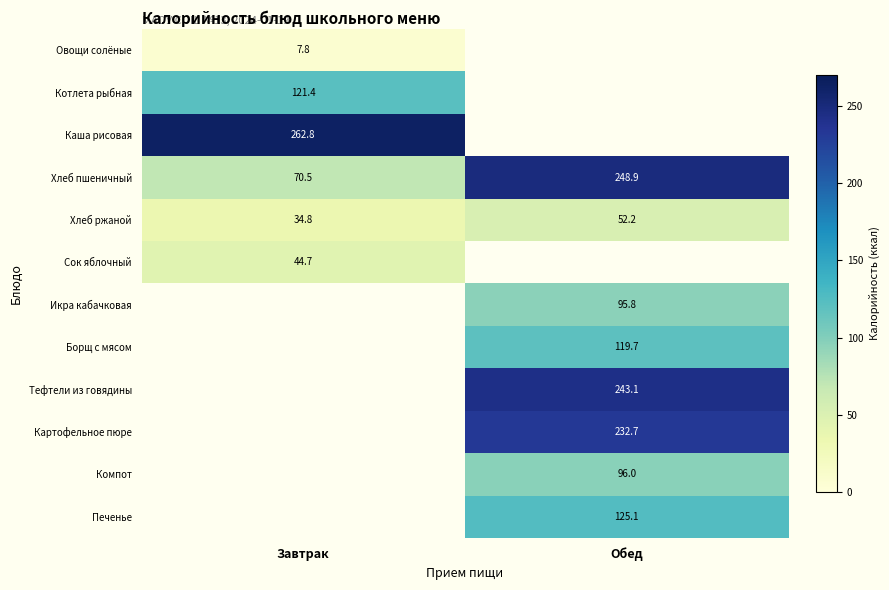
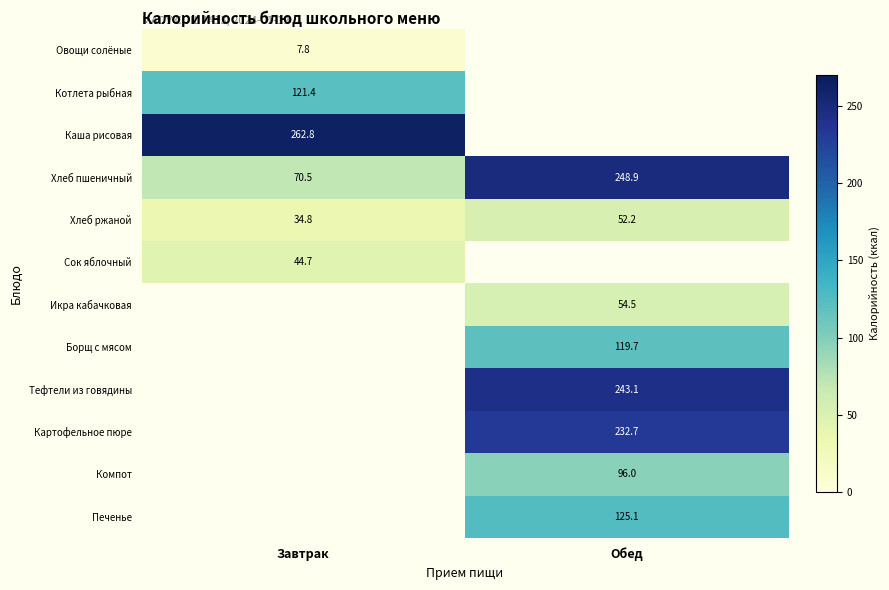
Икра кабачковая, Обед: 95.8 -> 54.5
